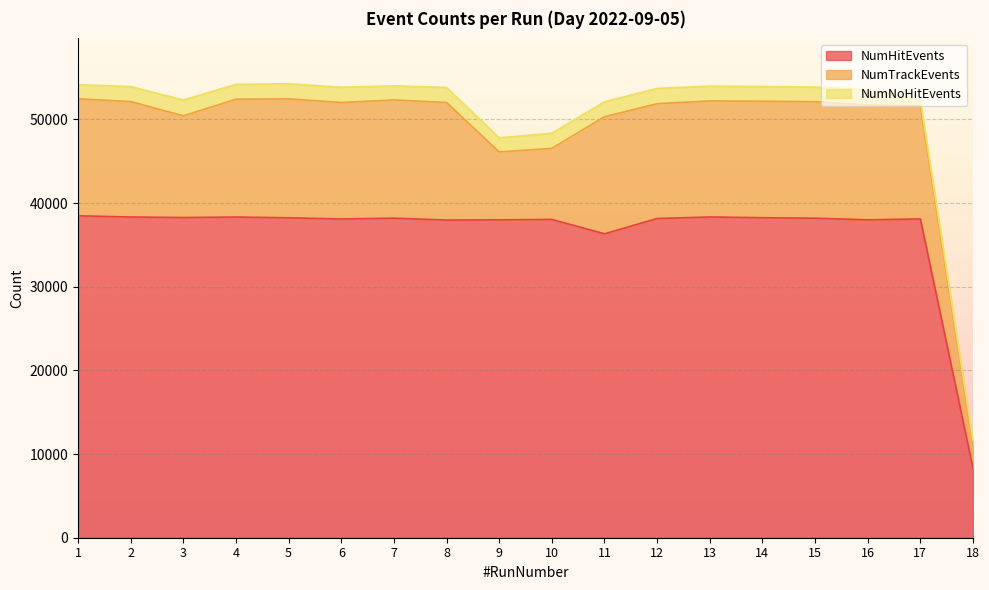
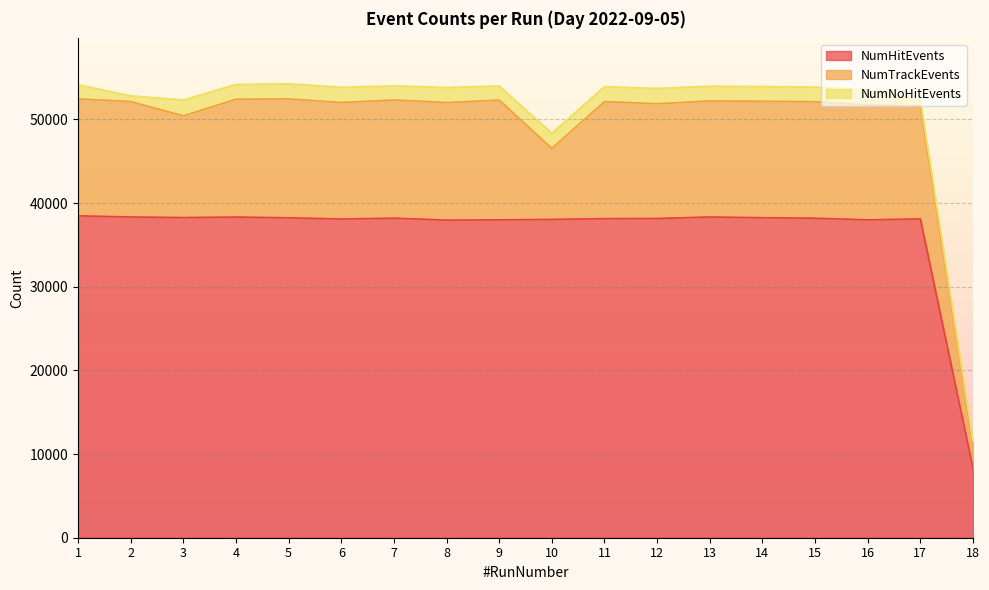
NumNoHitEvents, 2: 2000 -> 1000
NumTrackEvents, 9: 8000 -> 14000
NumHitEvents, 11: 36000 -> 38000
